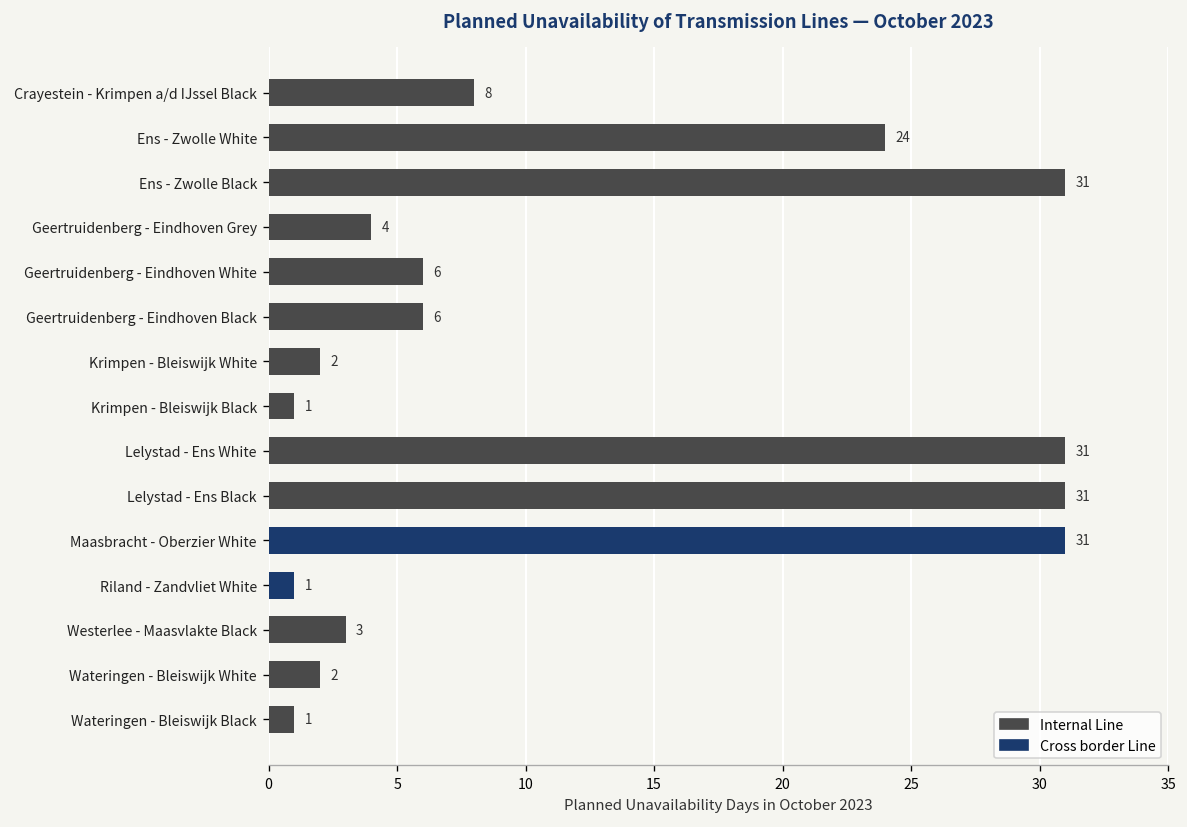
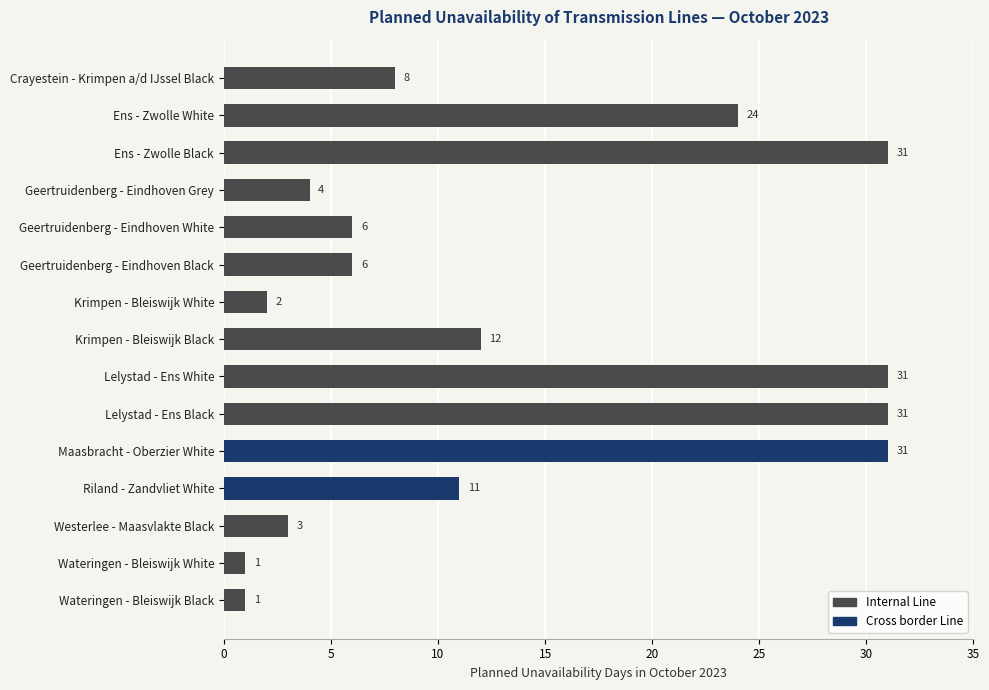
Krimpen - Bleiswijk Black: 1 -> 12
Riland - Zandvliet White: 1 -> 11
Wateringen - Bleiswijk White: 2 -> 1
